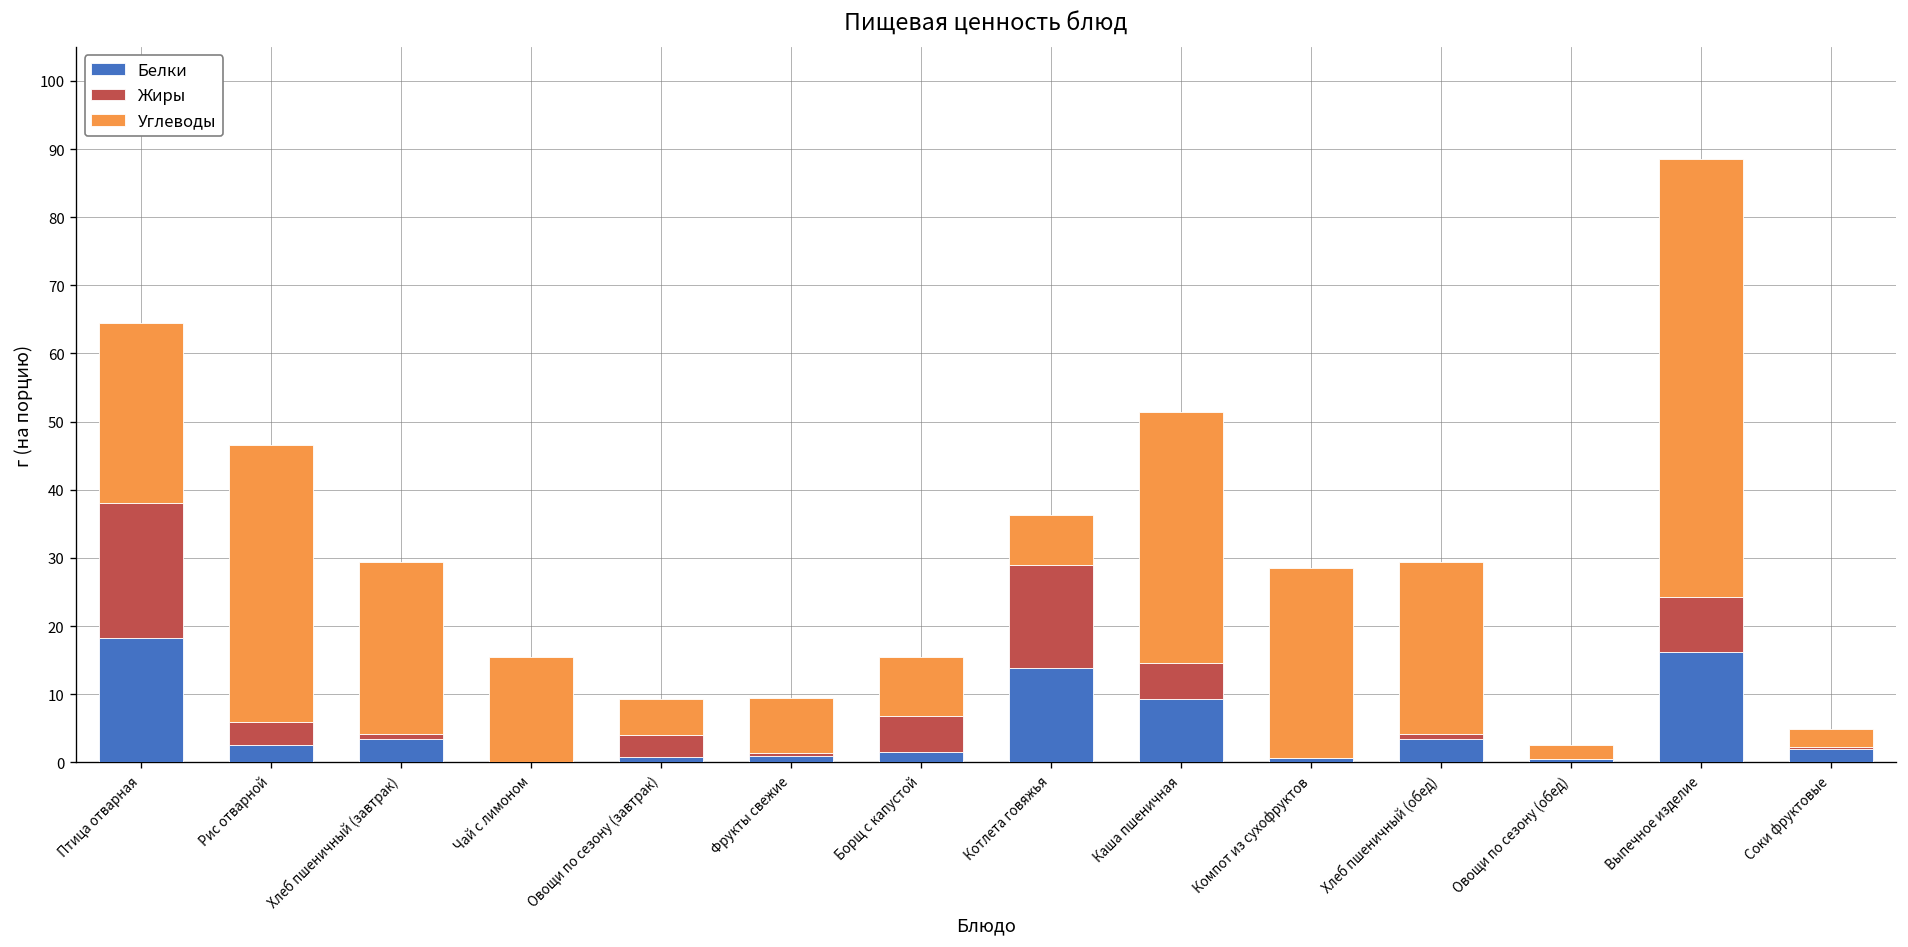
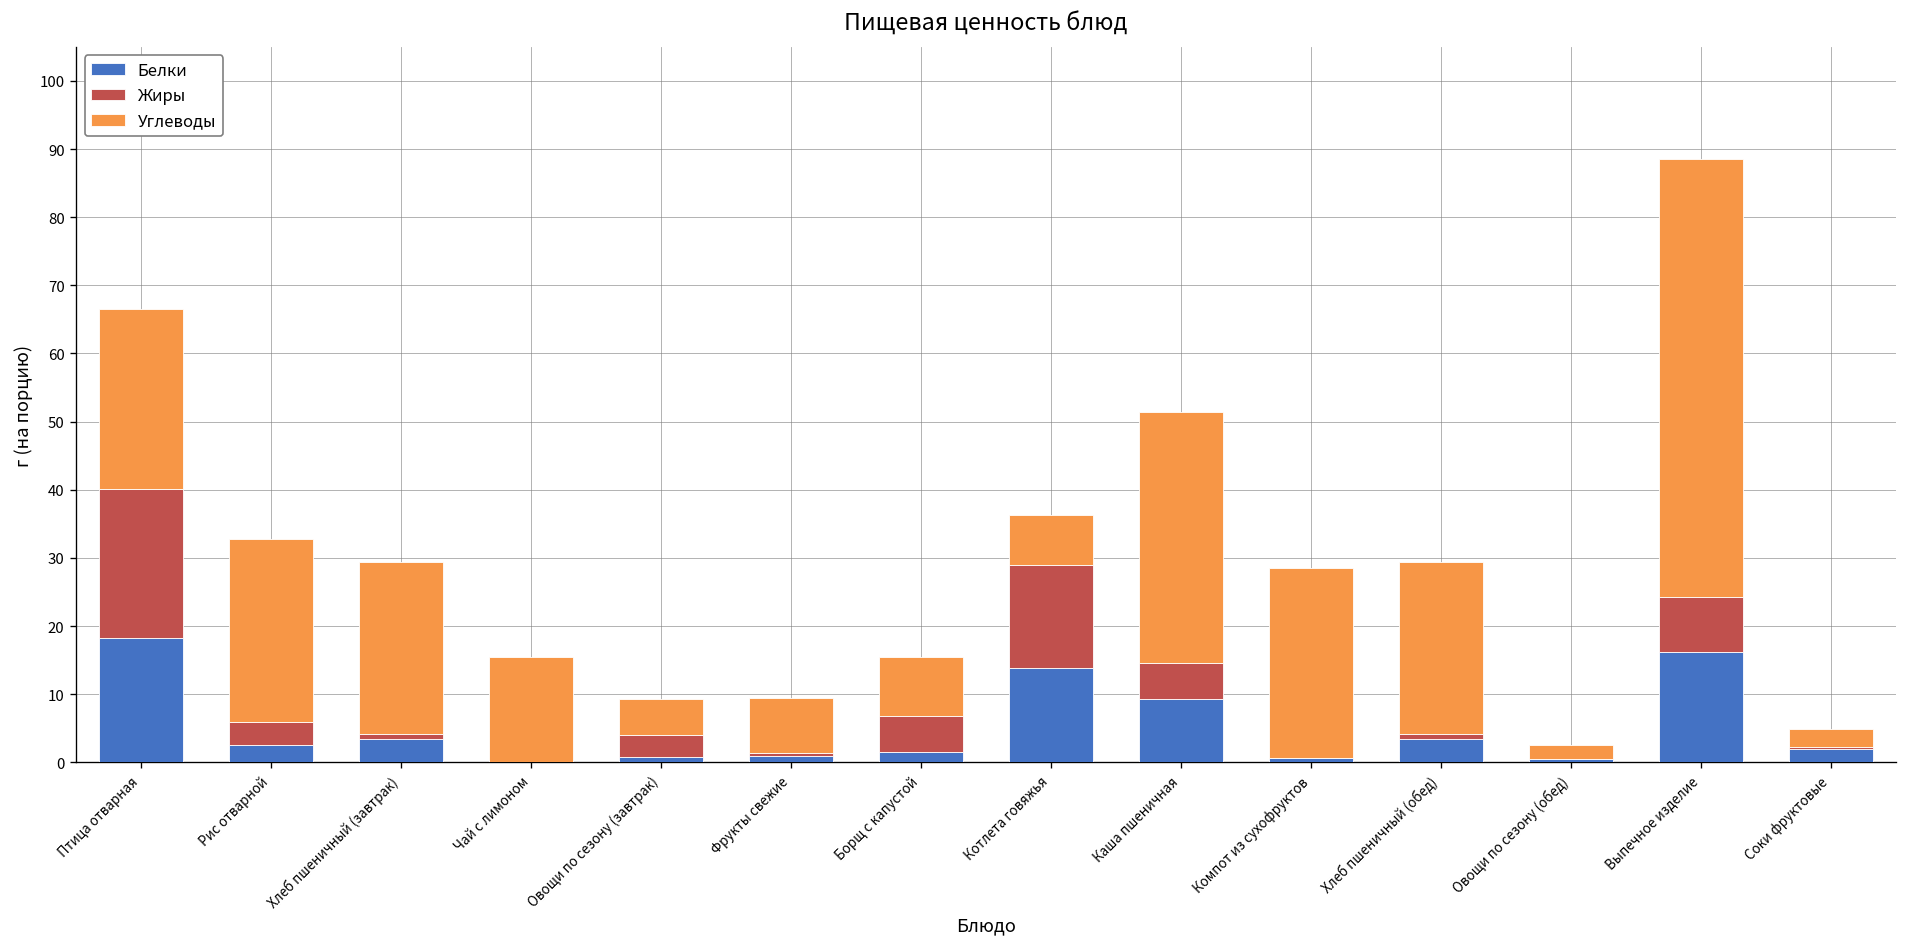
Жиры, Птица отварная: 20 -> 22
Углеводы, Рис отварной: 41 -> 27
